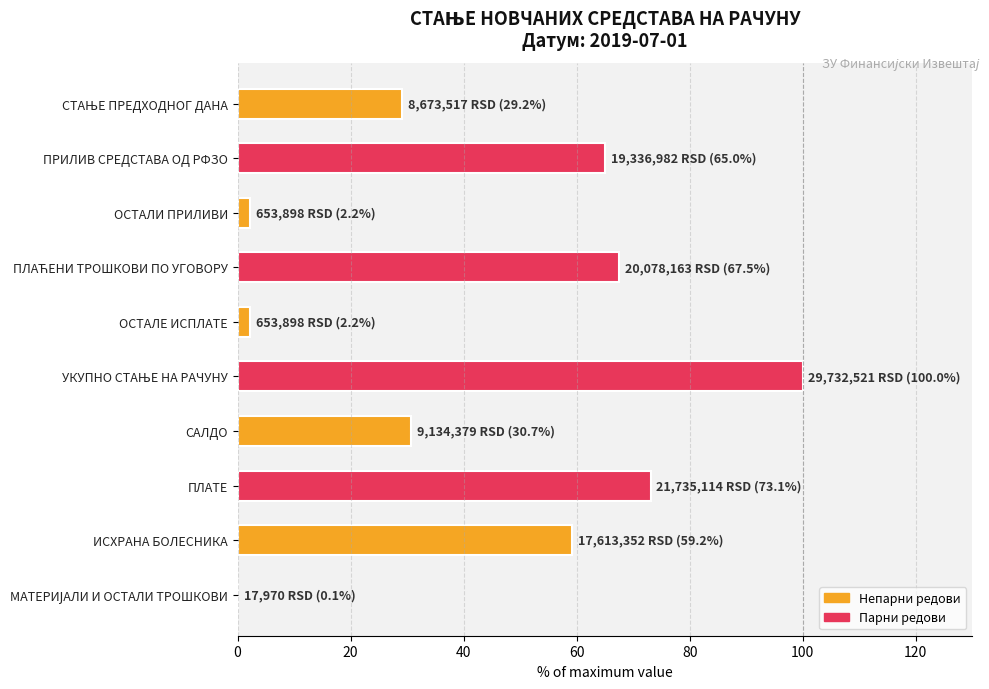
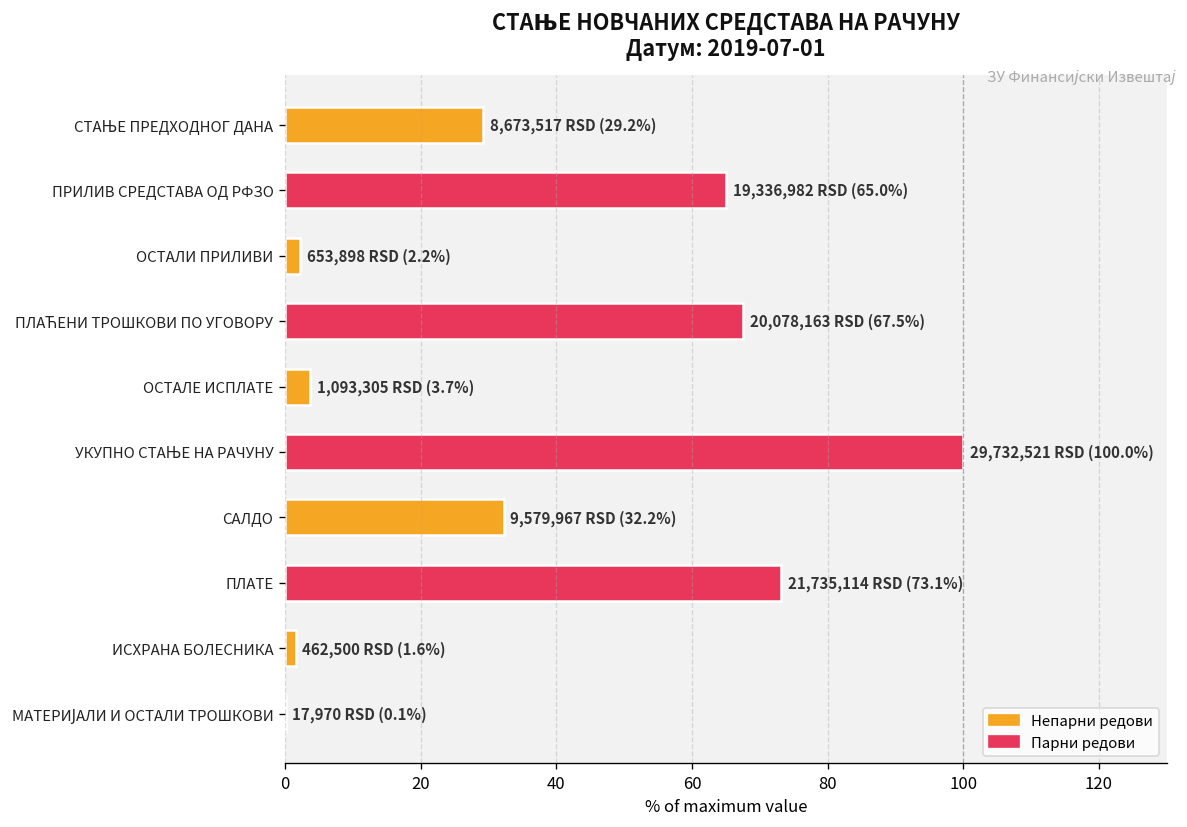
ОСТАЛЕ ИСПЛАТЕ: 653,898 RSD (2.2%) -> 1,093,305 RSD (3.7%)
САЛДО: 9,134,379 RSD (30.7%) -> 9,579,967 RSD (32.2%)
ИСХРАНА БОЛЕСНИКА: 17,613,352 RSD (59.2%) -> 462,500 RSD (1.6%)
